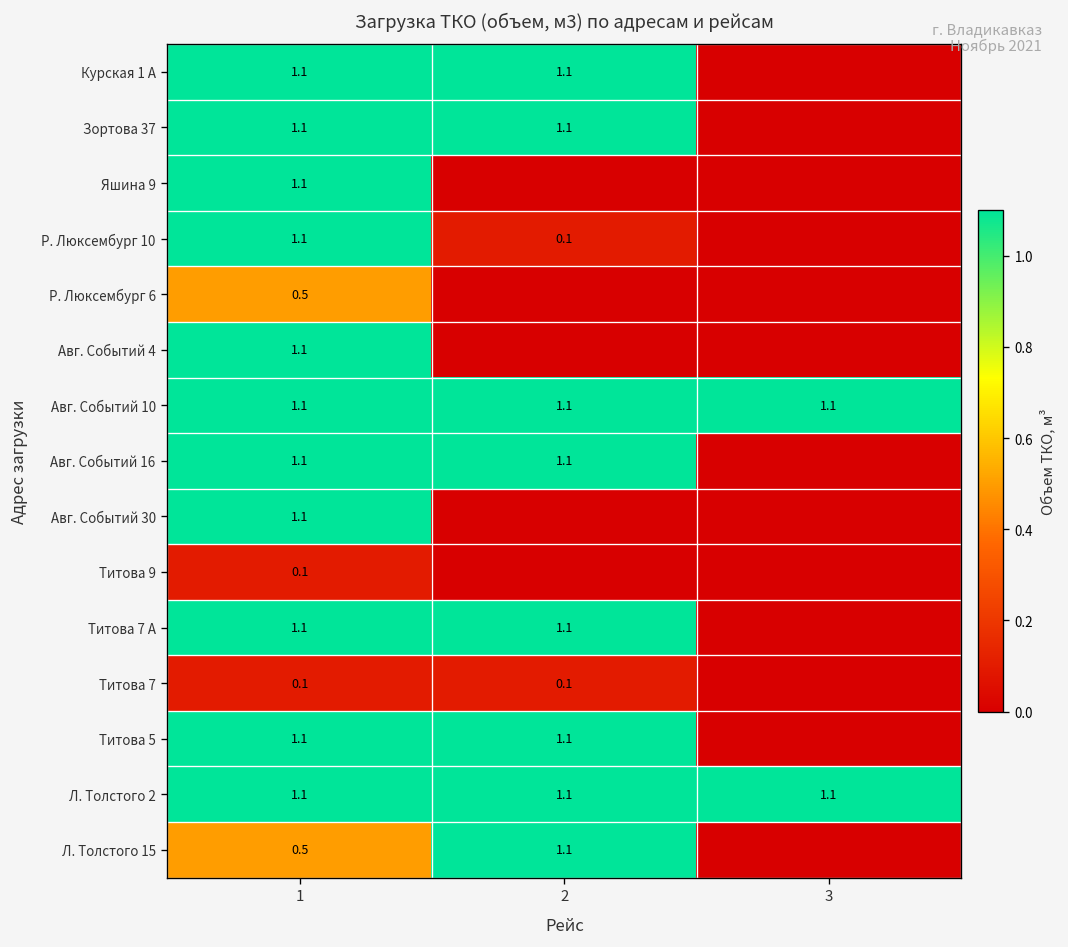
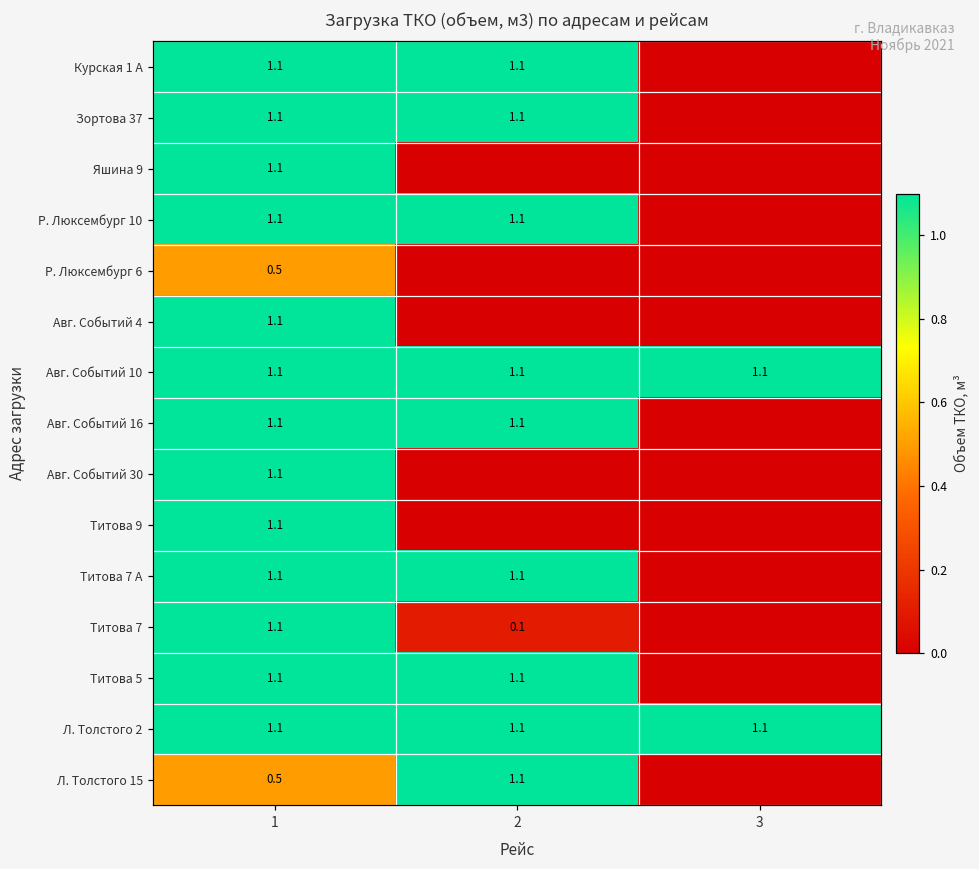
Р. Люксембург 10, 2: 0.1 -> 1.1
Титова 9, 1: 0.1 -> 1.1
Титова 7, 1: 0.1 -> 1.1
